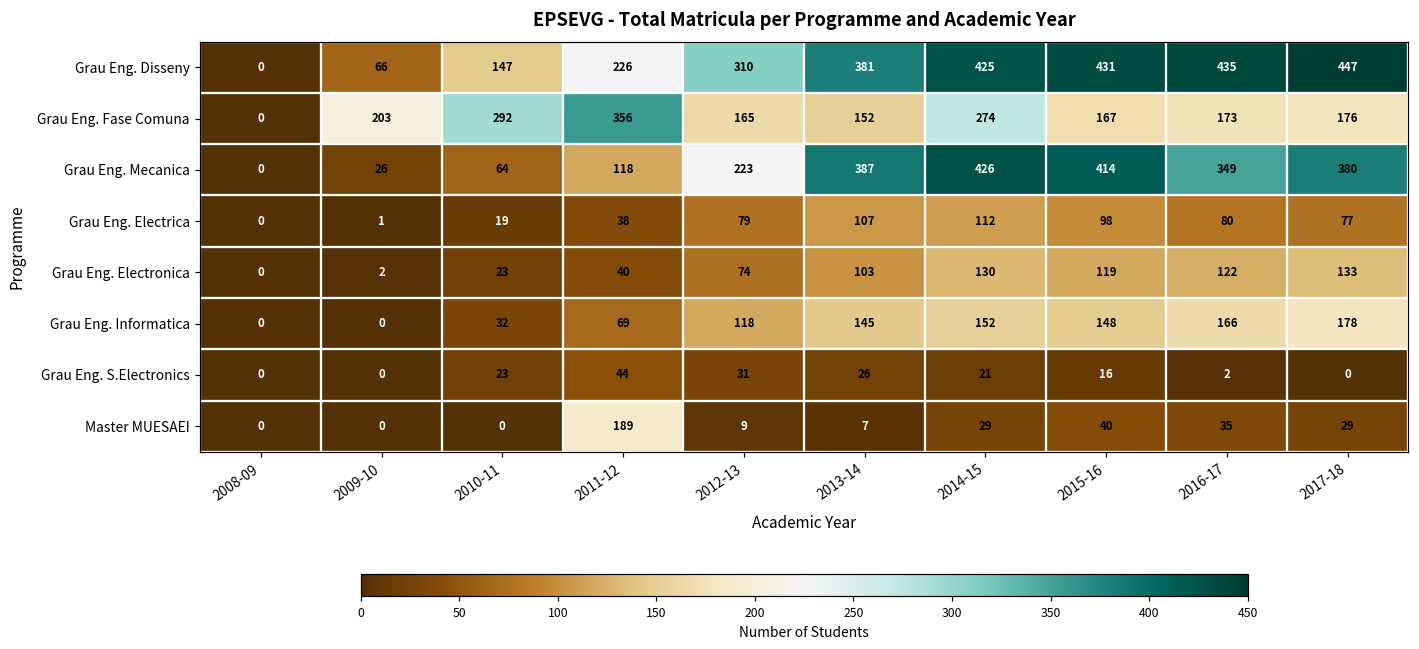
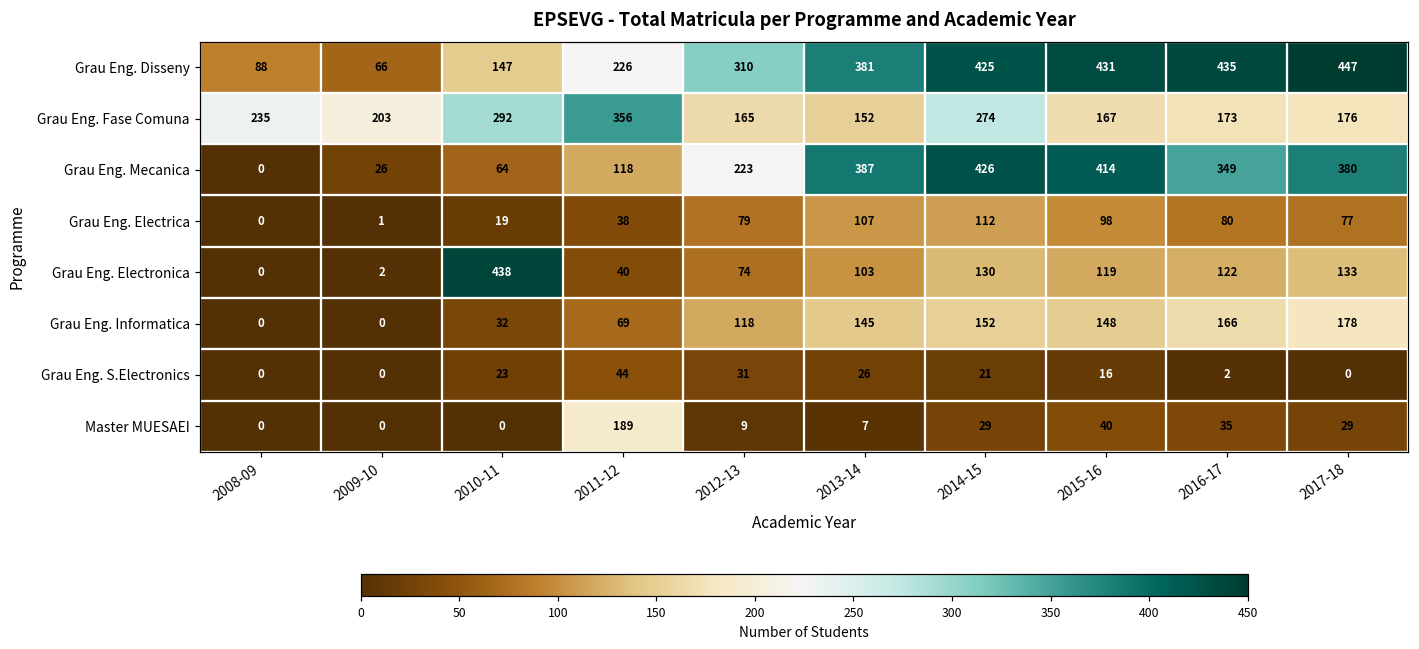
Grau Eng. Disseny, 2008-09: 0 -> 88
Grau Eng. Fase Comuna, 2008-09: 0 -> 235
Grau Eng. Electronica, 2010-11: 23 -> 438
